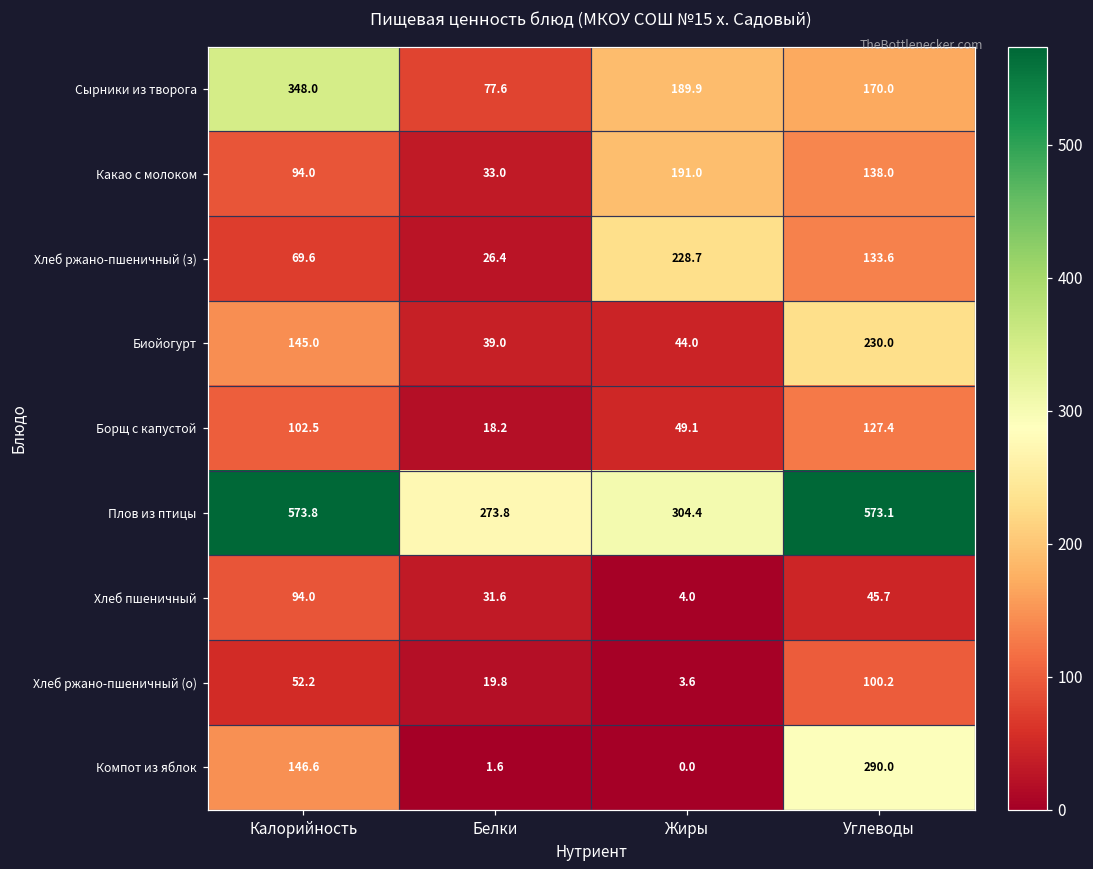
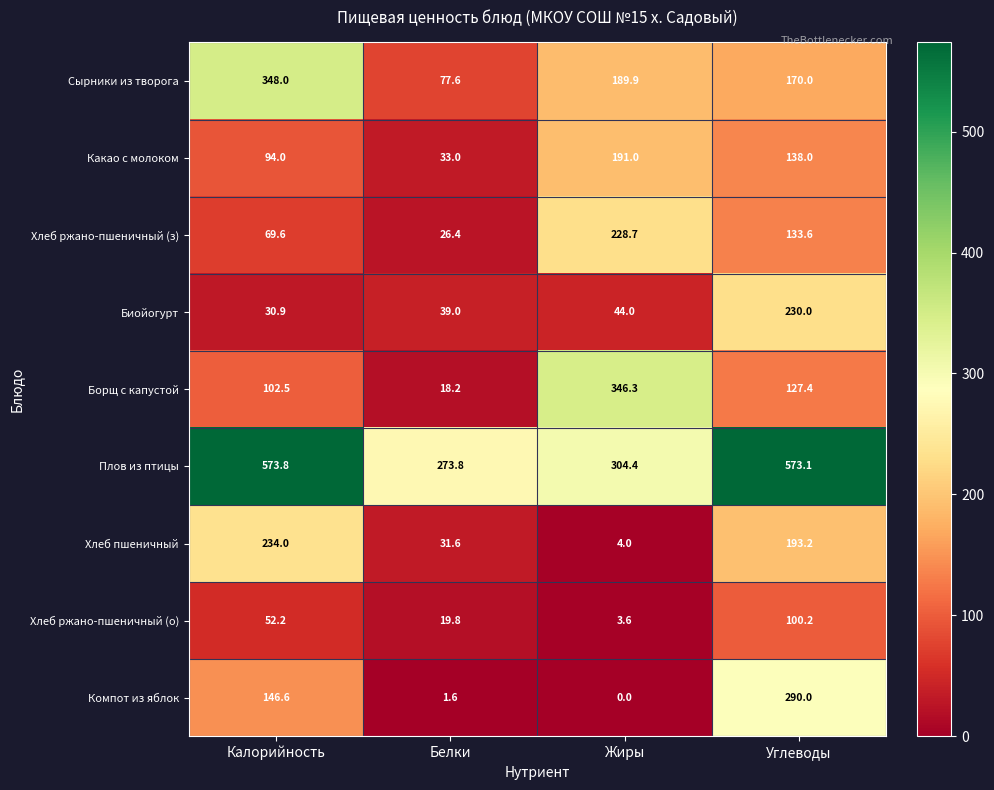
Биойогурт, Калорийность: 145.0 -> 30.9
Борщ с капустой, Жиры: 49.1 -> 346.3
Хлеб пшеничный, Калорийность: 94.0 -> 234.0
Хлеб пшеничный, Углеводы: 45.7 -> 193.2
